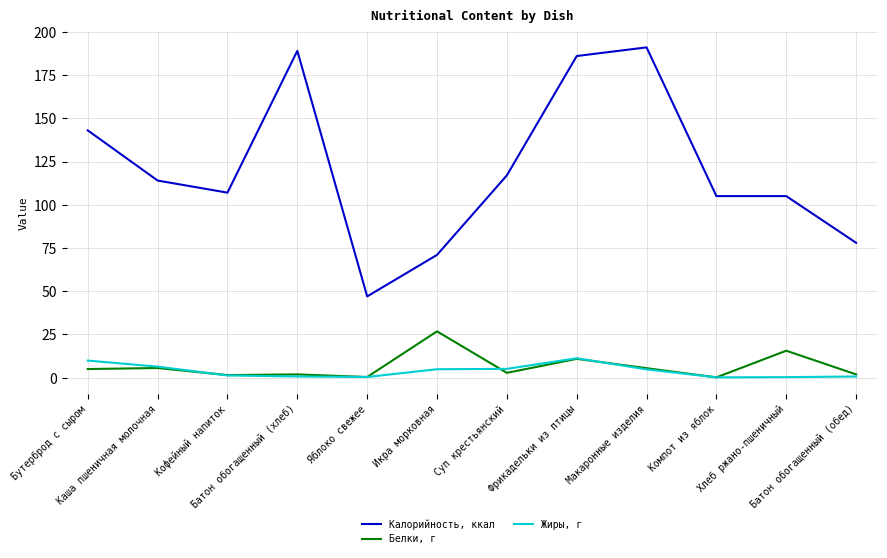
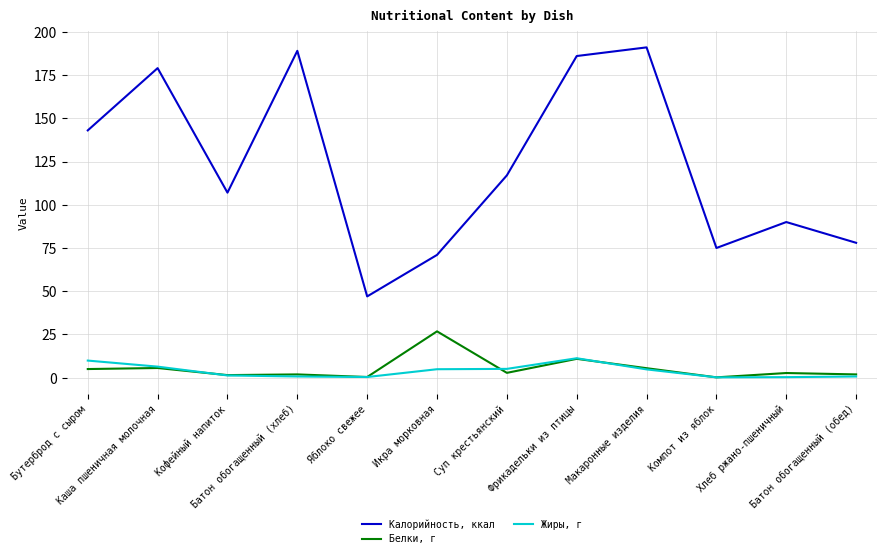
Калорийность, ккал, Каша пшеничная молочная: 114 -> 179
Калорийность, ккал, Компот из яблок: 105 -> 75
Калорийность, ккал, Хлеб ржано-пшеничный: 105 -> 90
Белки, г, Хлеб ржано-пшеничный: 16 -> 3
